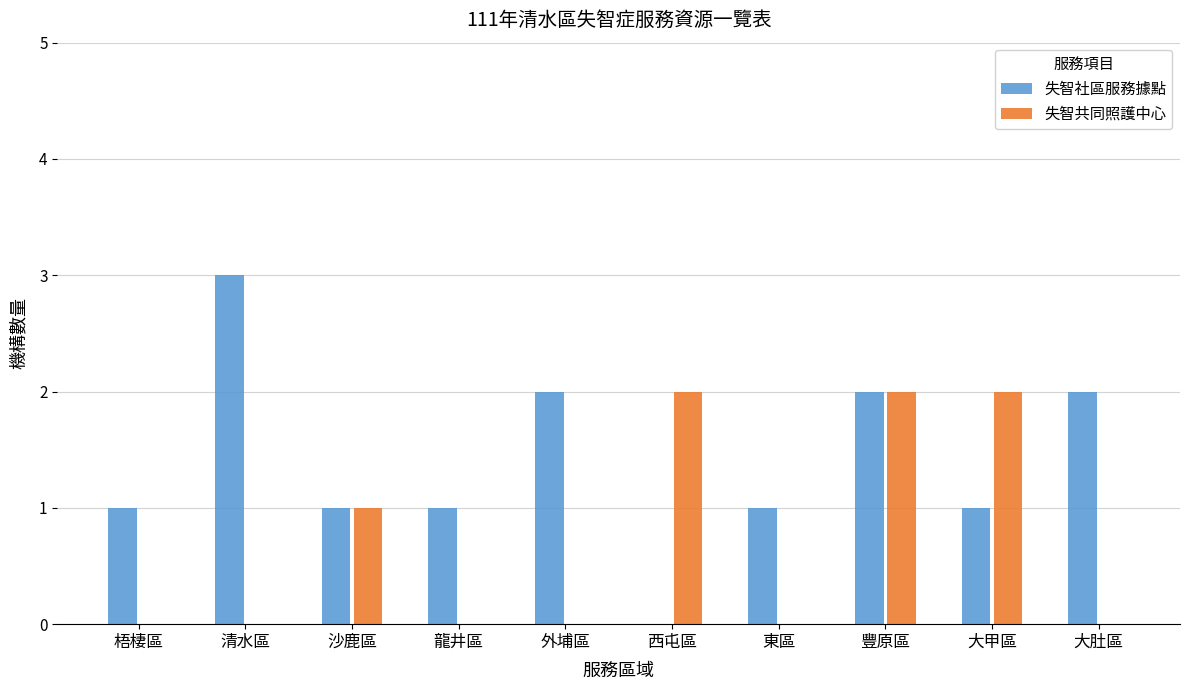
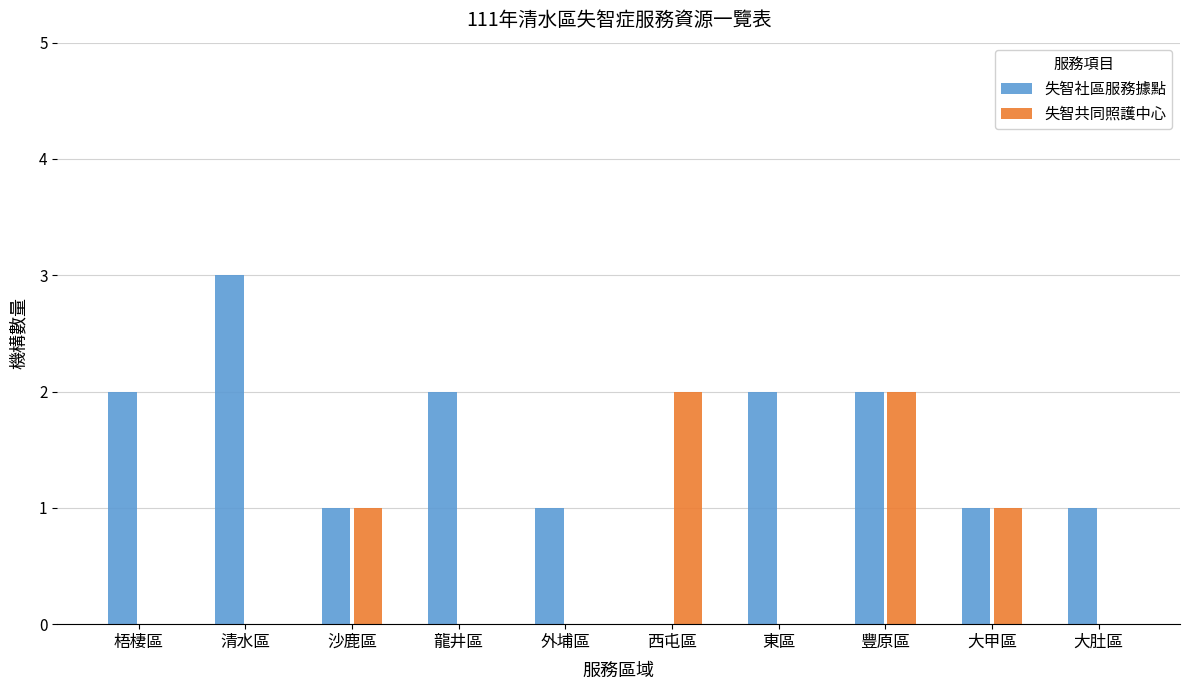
失智社區服務據點, 梧棲區: 1 -> 2
失智社區服務據點, 龍井區: 1 -> 2
失智社區服務據點, 外埔區: 2 -> 1
失智社區服務據點, 東區: 1 -> 2
失智共同照護中心, 大甲區: 2 -> 1
失智社區服務據點, 大肚區: 2 -> 1
